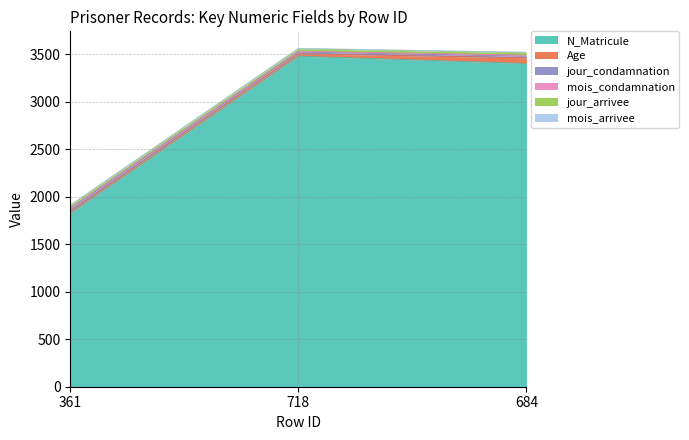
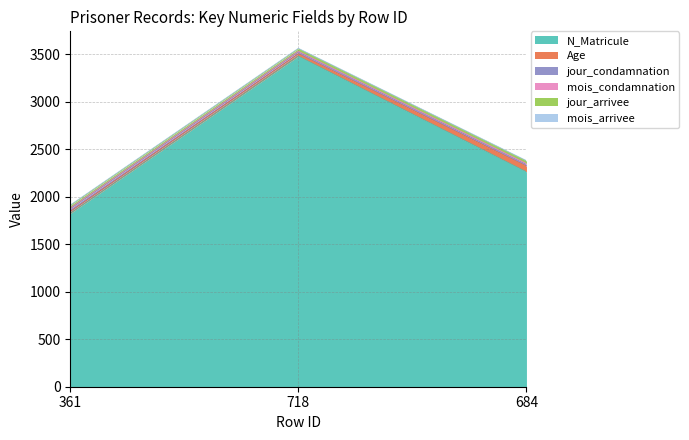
N_Matricule, 684: 3400 -> 2300
